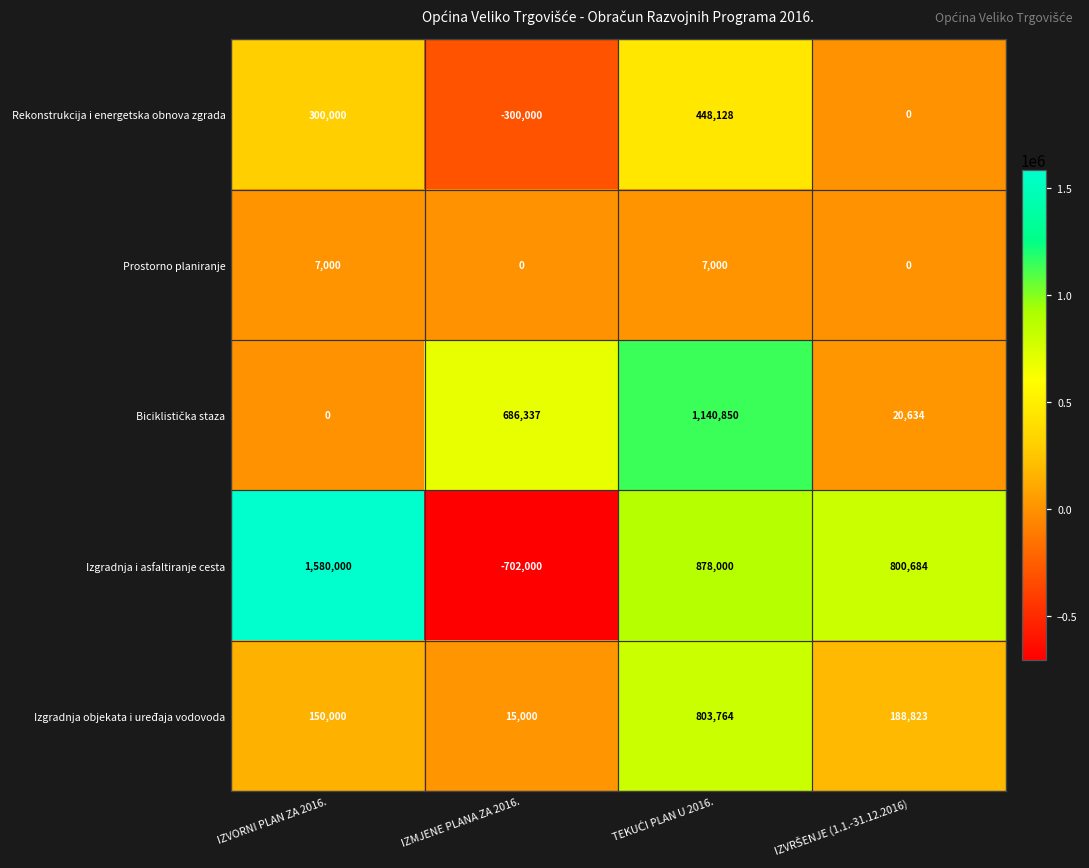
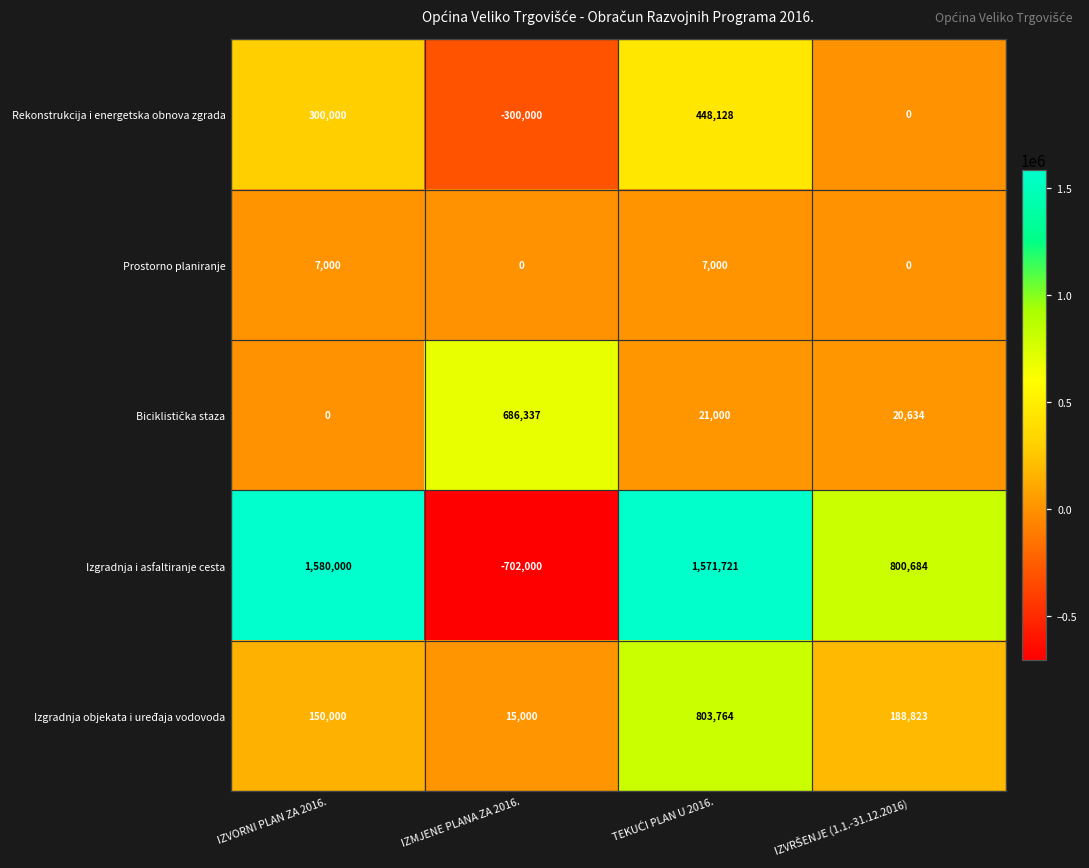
Biciklistička staza, TEKUĆI PLAN U 2016.: 1,140,850 -> 21,000
Izgradnja i asfaltiranje cesta, TEKUĆI PLAN U 2016.: 878,000 -> 1,571,721
